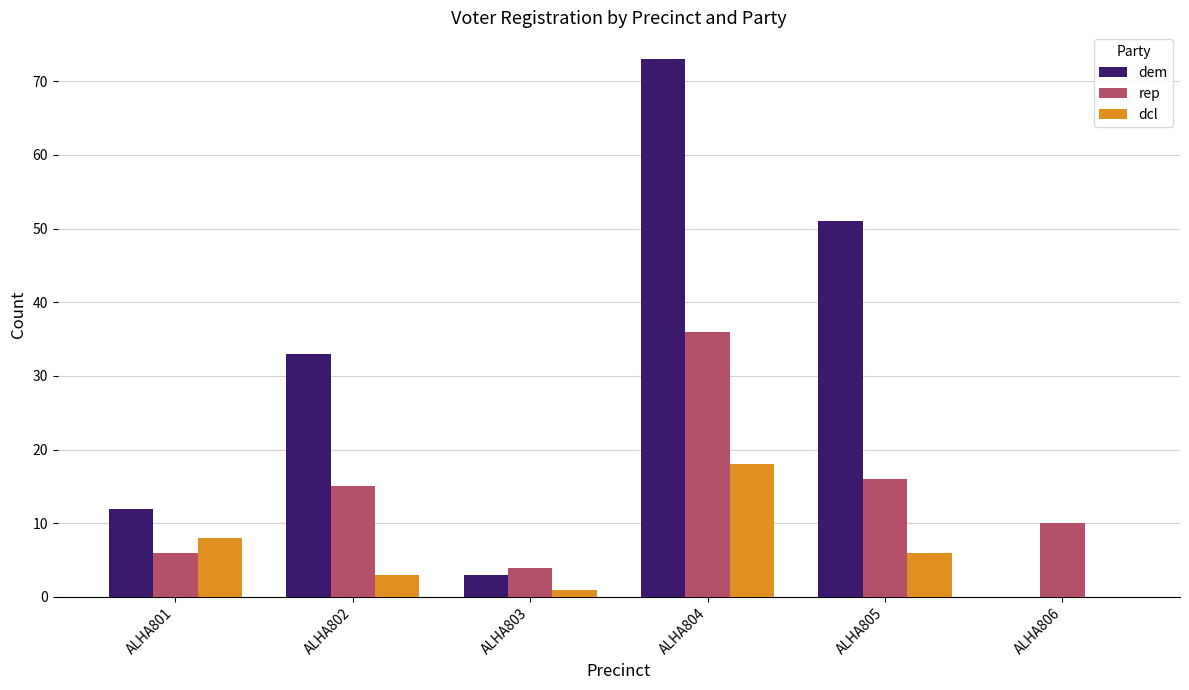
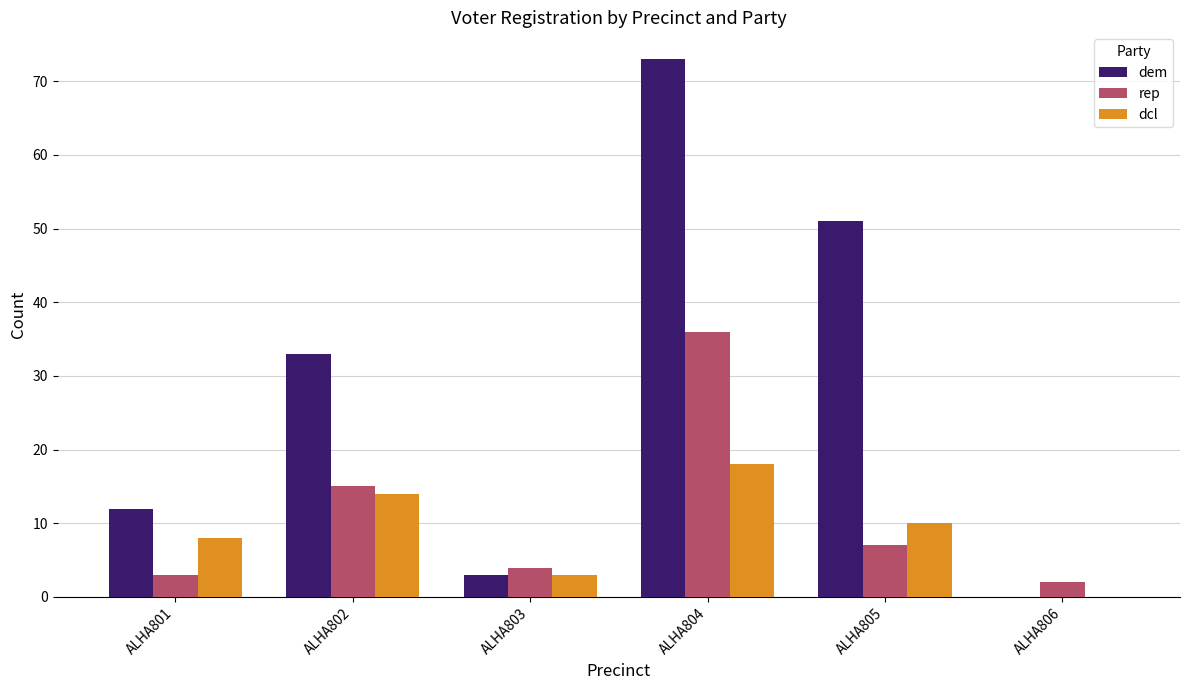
rep, ALHA801: 6 -> 3
dcl, ALHA802: 3 -> 14
dcl, ALHA803: 1 -> 3
rep, ALHA805: 16 -> 7
dcl, ALHA805: 6 -> 10
rep, ALHA806: 10 -> 2
